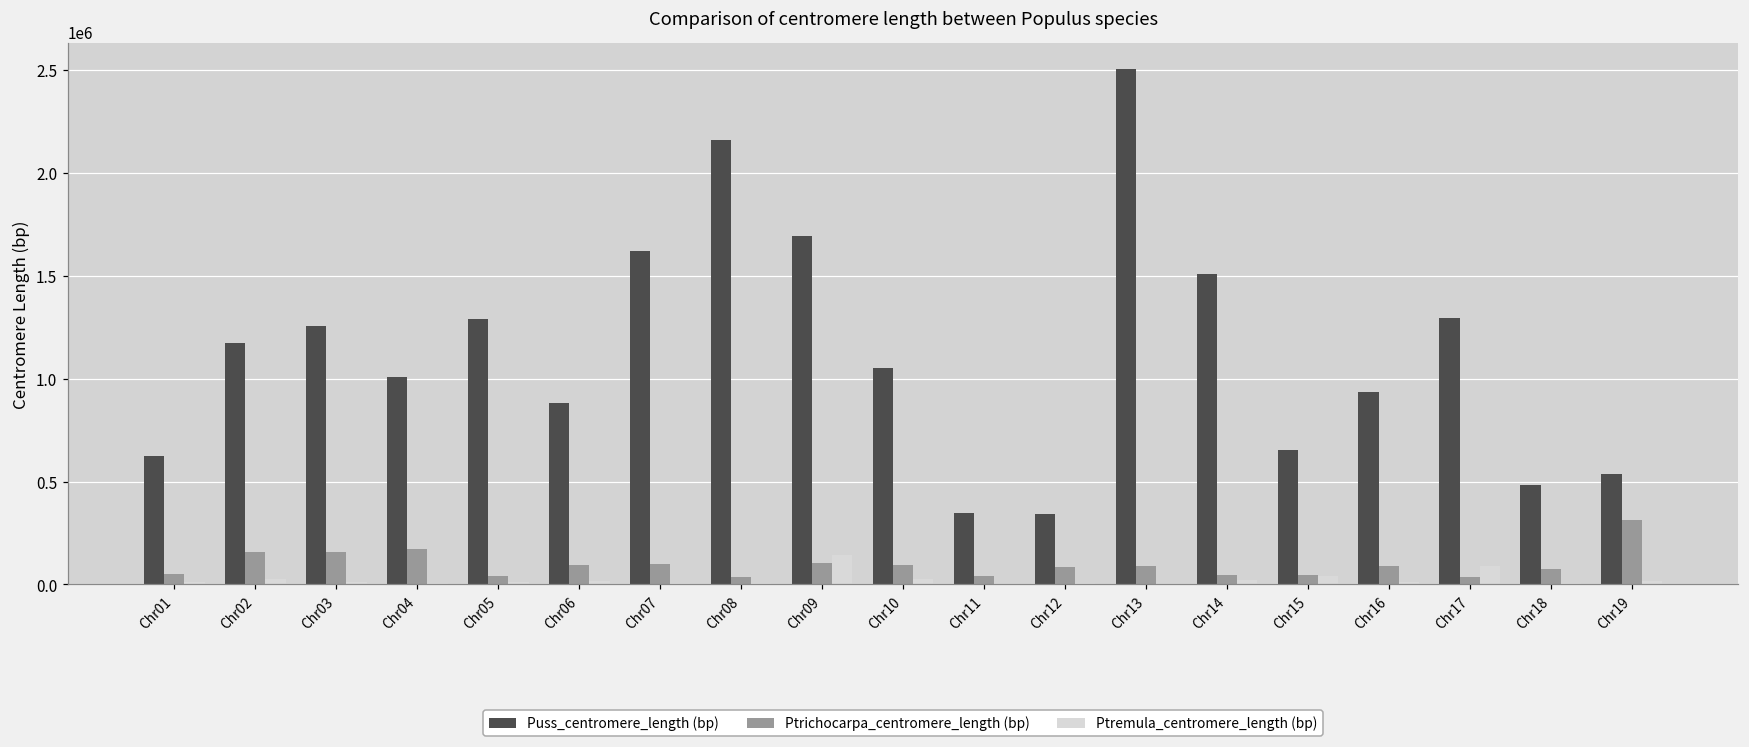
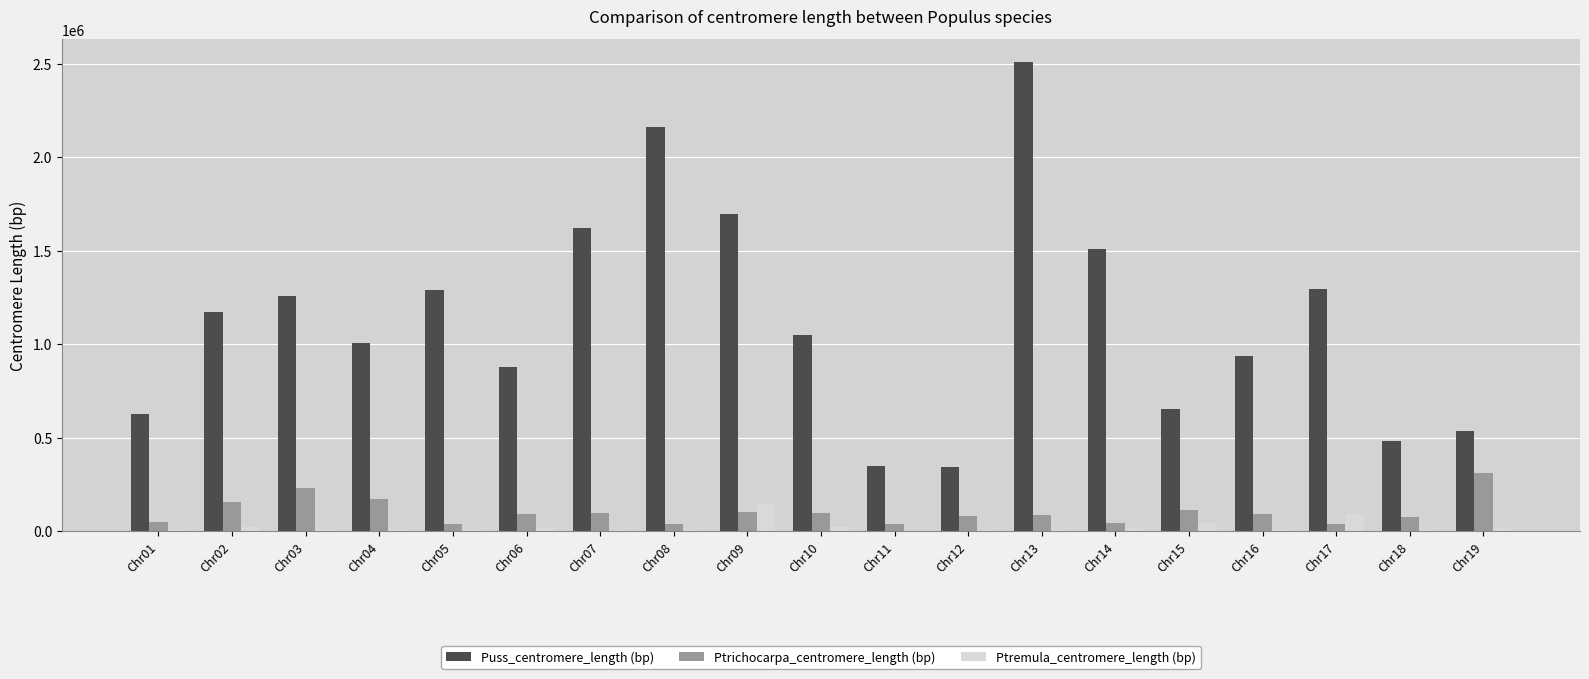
Ptrichocarpa_centromere_length (bp), Chr03: 160000 -> 230000
Ptrichocarpa_centromere_length (bp), Chr15: 50000 -> 110000
